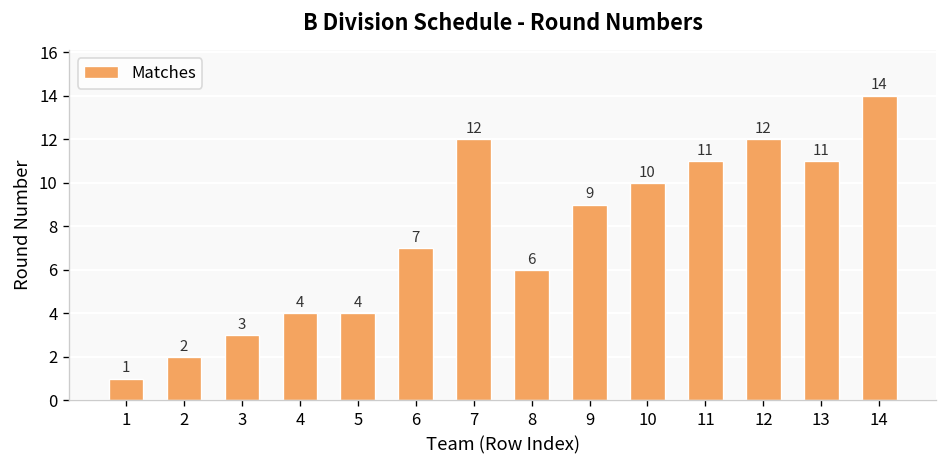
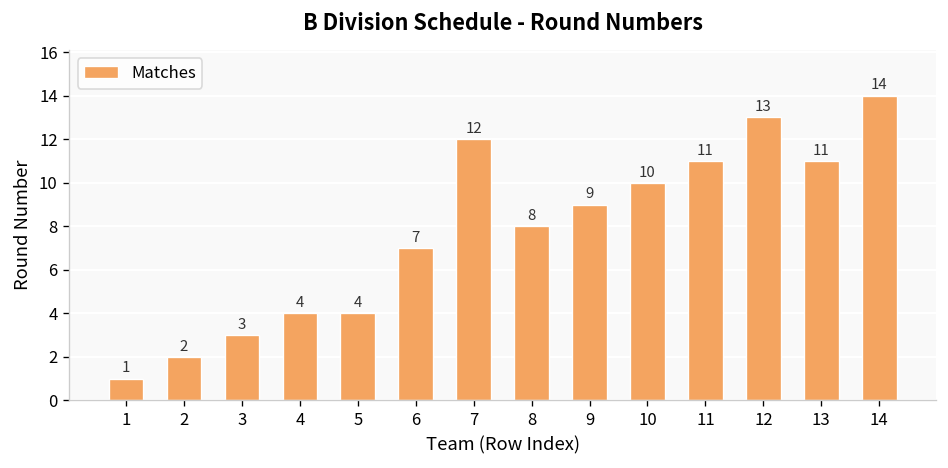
8: 6 -> 8
12: 12 -> 13
